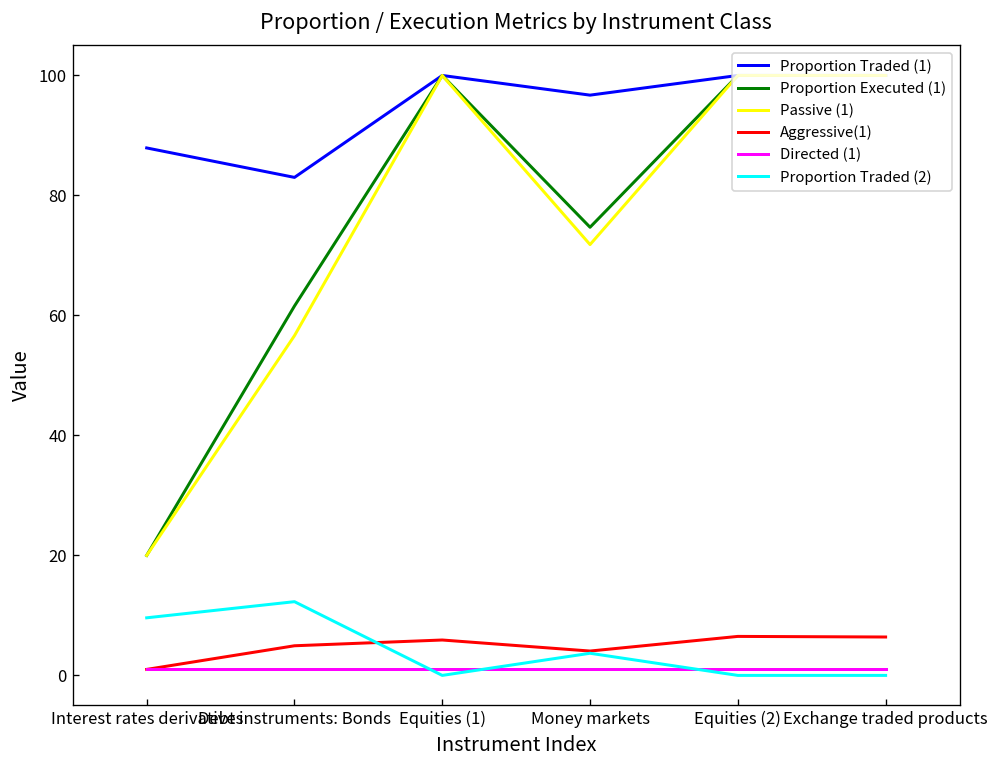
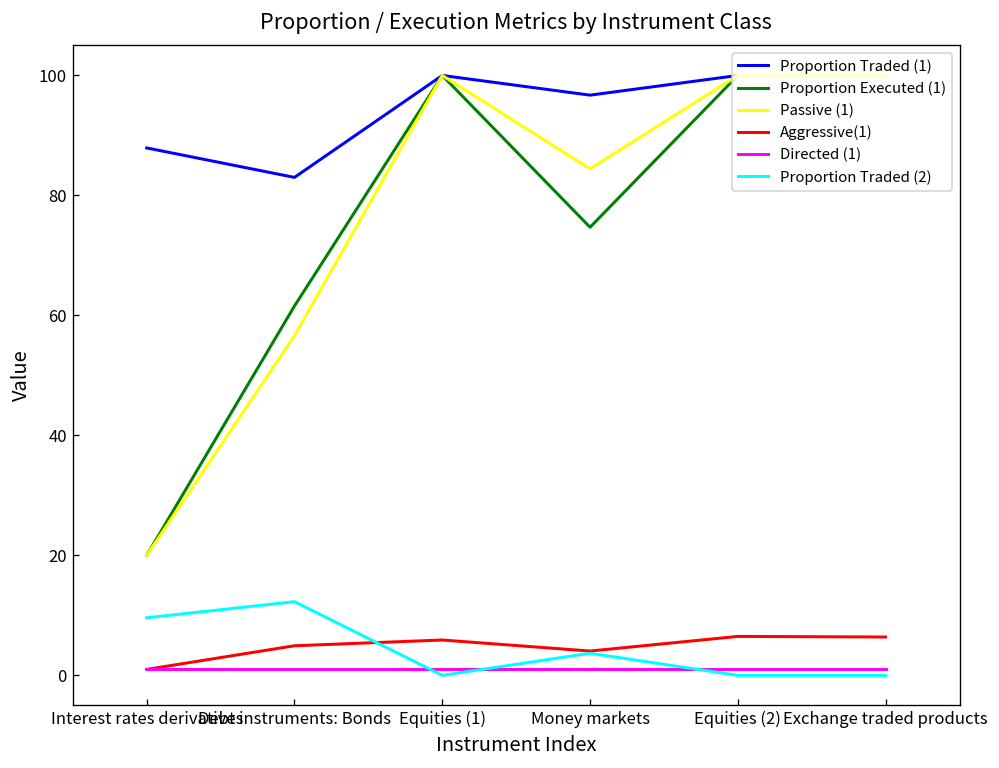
Passive (1), Money markets: 72 -> 84
